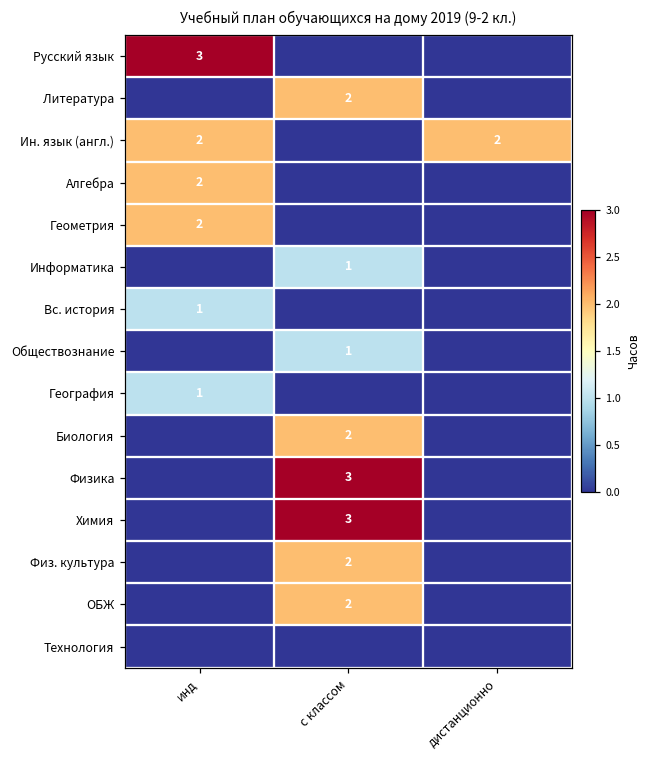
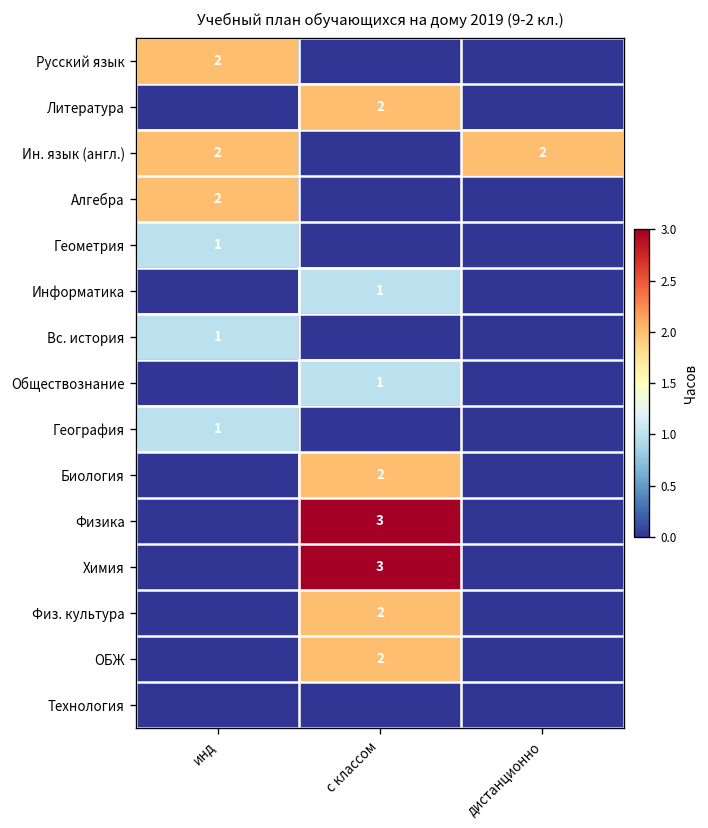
Русский язык, инд: 3 -> 2
Геометрия, инд: 2 -> 1
